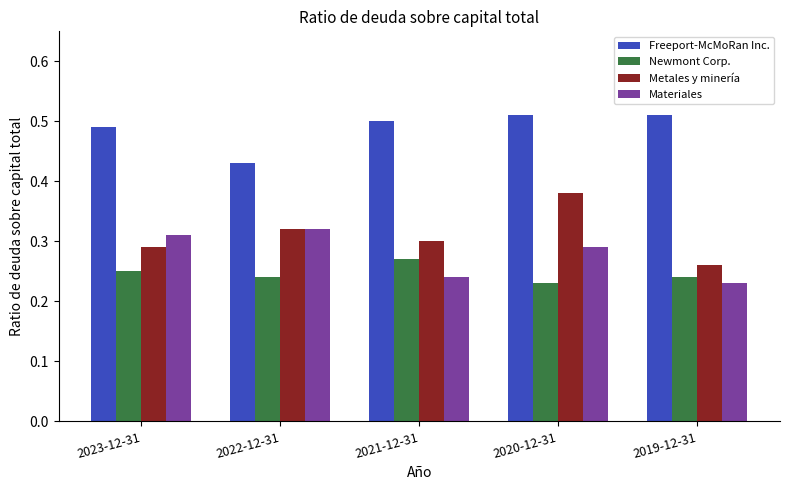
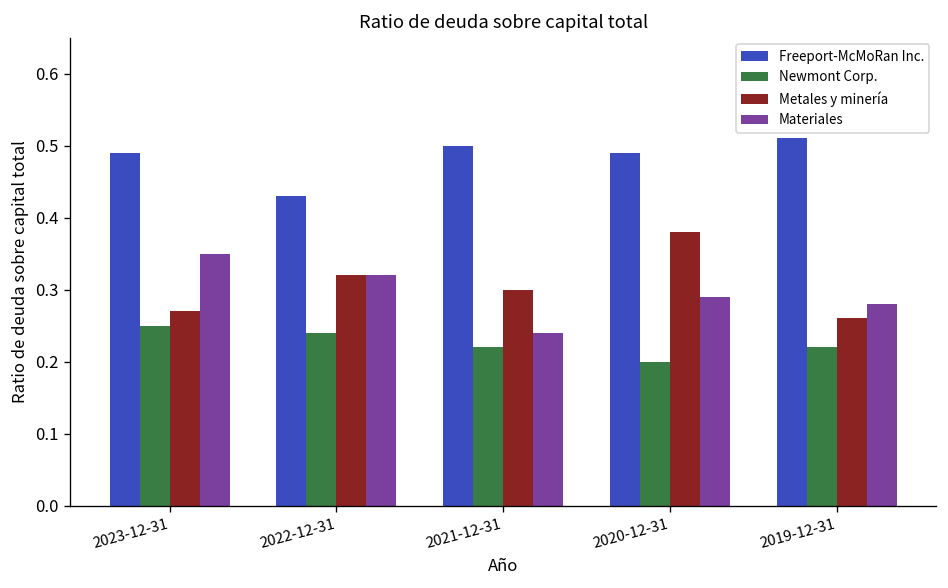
Metales y minería, 2023-12-31: 0.29 -> 0.27
Materiales, 2023-12-31: 0.31 -> 0.35
Newmont Corp., 2021-12-31: 0.27 -> 0.22
Freeport-McMoRan Inc., 2020-12-31: 0.51 -> 0.49
Newmont Corp., 2020-12-31: 0.23 -> 0.20
Newmont Corp., 2019-12-31: 0.24 -> 0.22
Materiales, 2019-12-31: 0.23 -> 0.28
